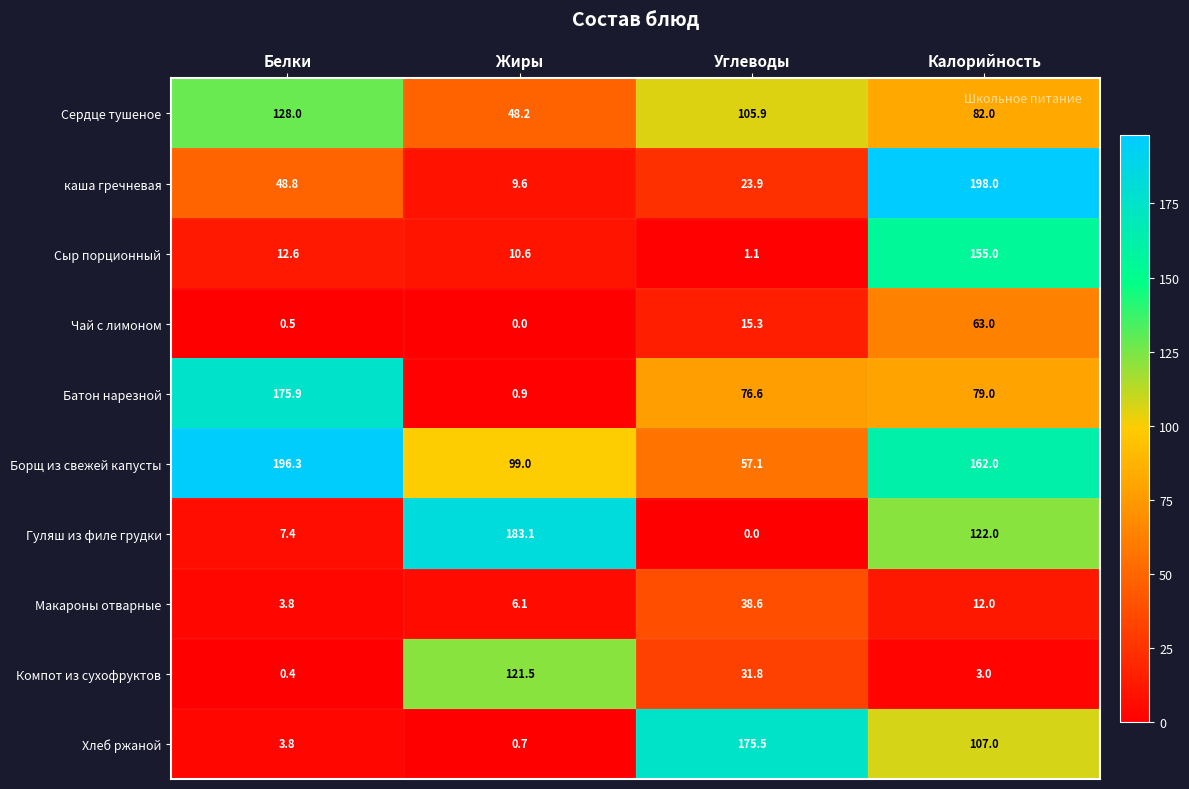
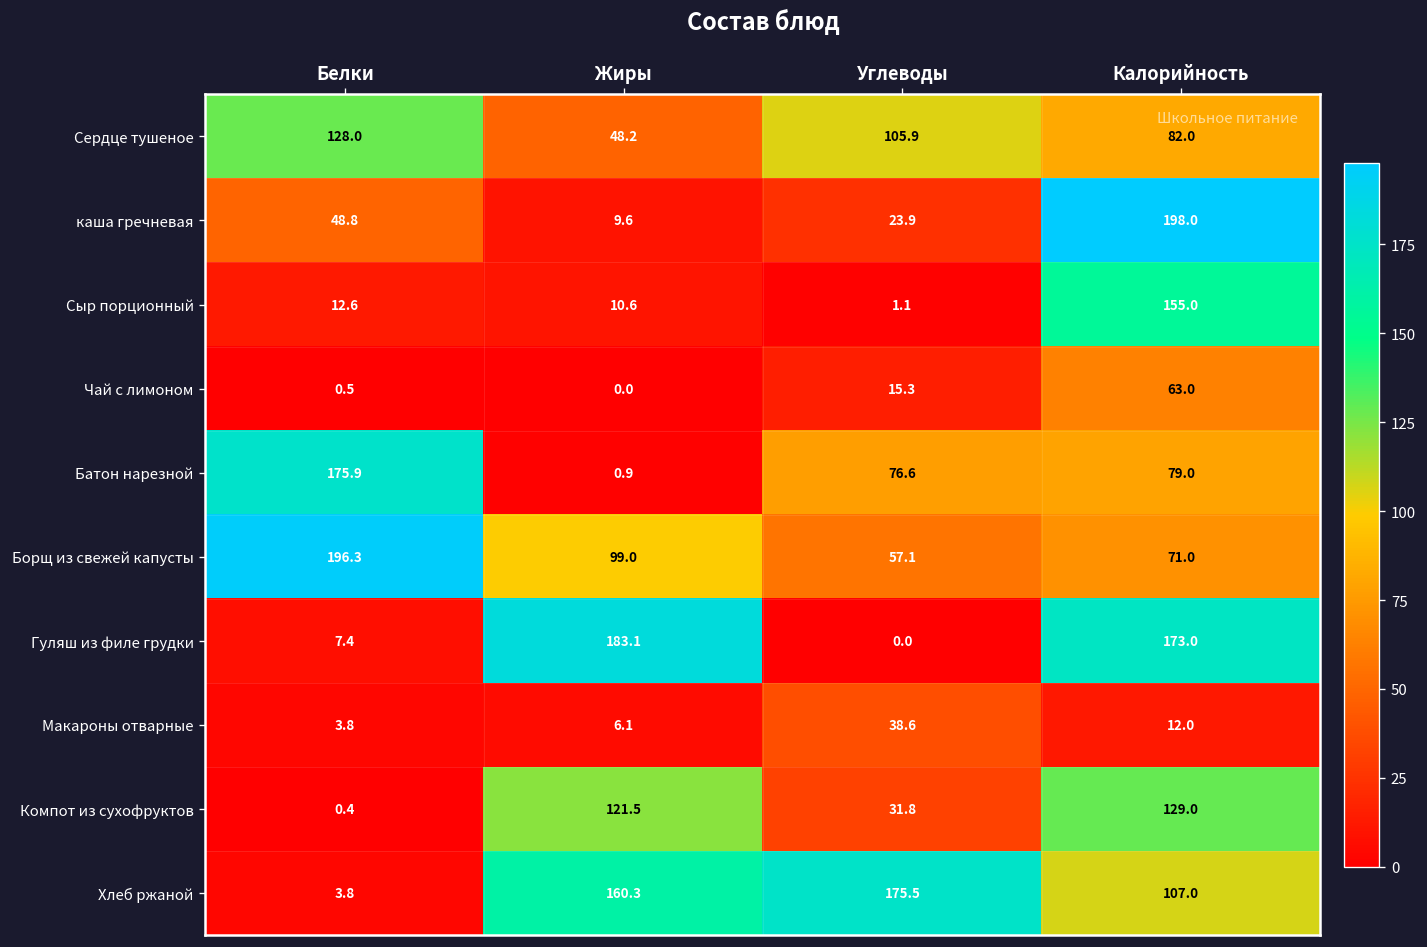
Борщ из свежей капусты, Калорийность: 162.0 -> 71.0
Гуляш из филе грудки, Калорийность: 122.0 -> 173.0
Компот из сухофруктов, Калорийность: 3.0 -> 129.0
Хлеб ржаной, Жиры: 0.7 -> 160.3
